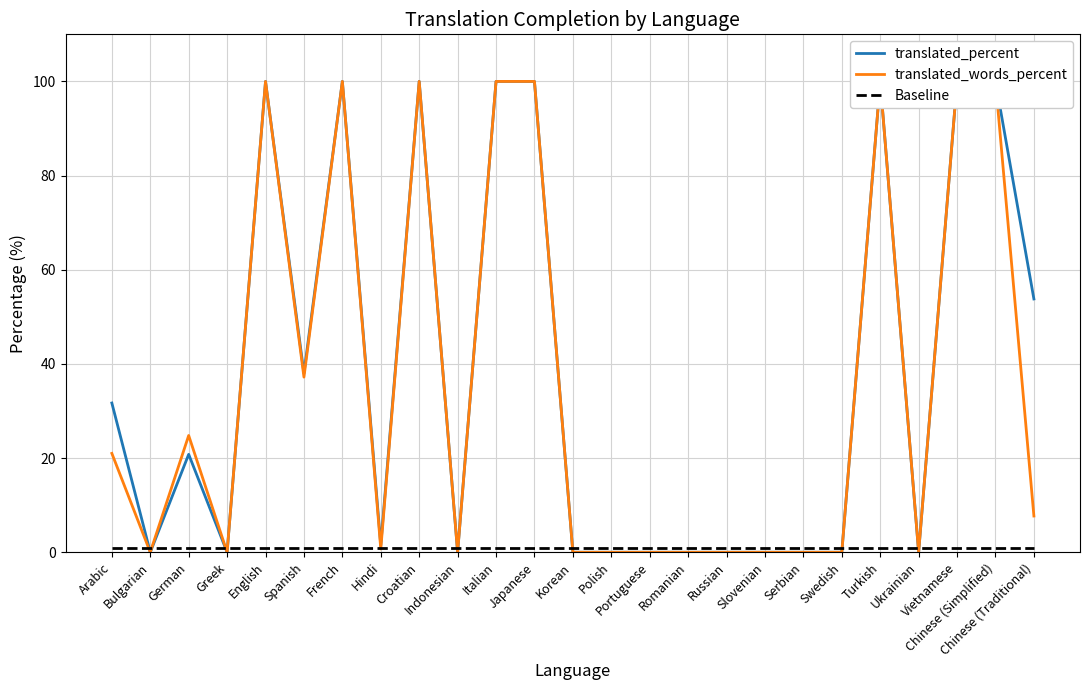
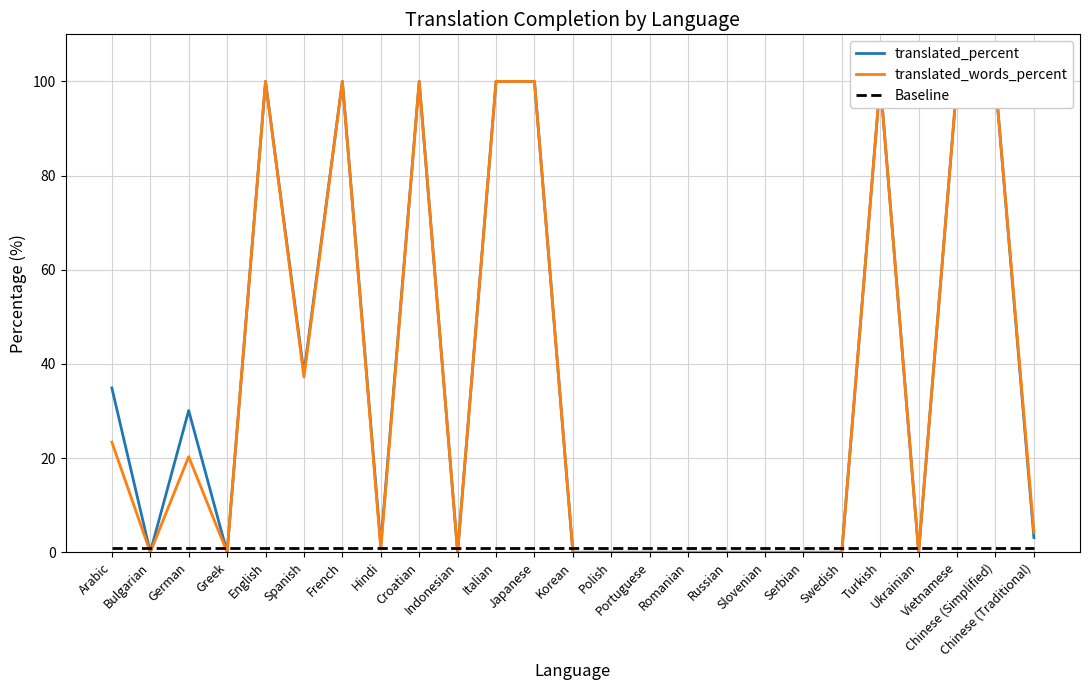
translated_percent, Arabic: 32 -> 35
translated_words_percent, Arabic: 21 -> 23
translated_percent, German: 21 -> 30
translated_words_percent, German: 25 -> 20
translated_percent, Chinese (Traditional): 54 -> 3
translated_words_percent, Chinese (Traditional): 8 -> 4
